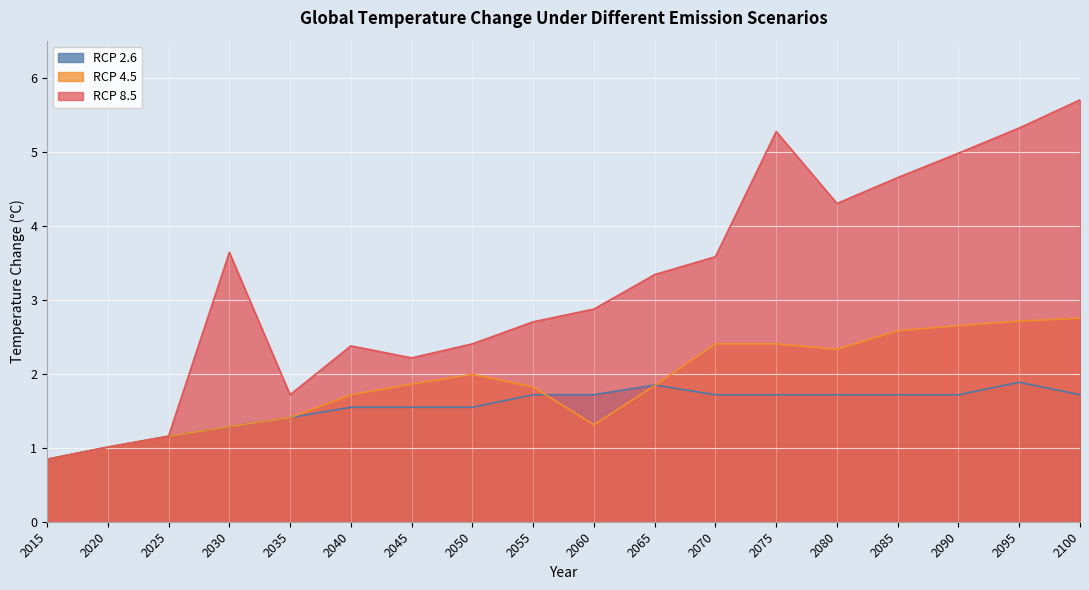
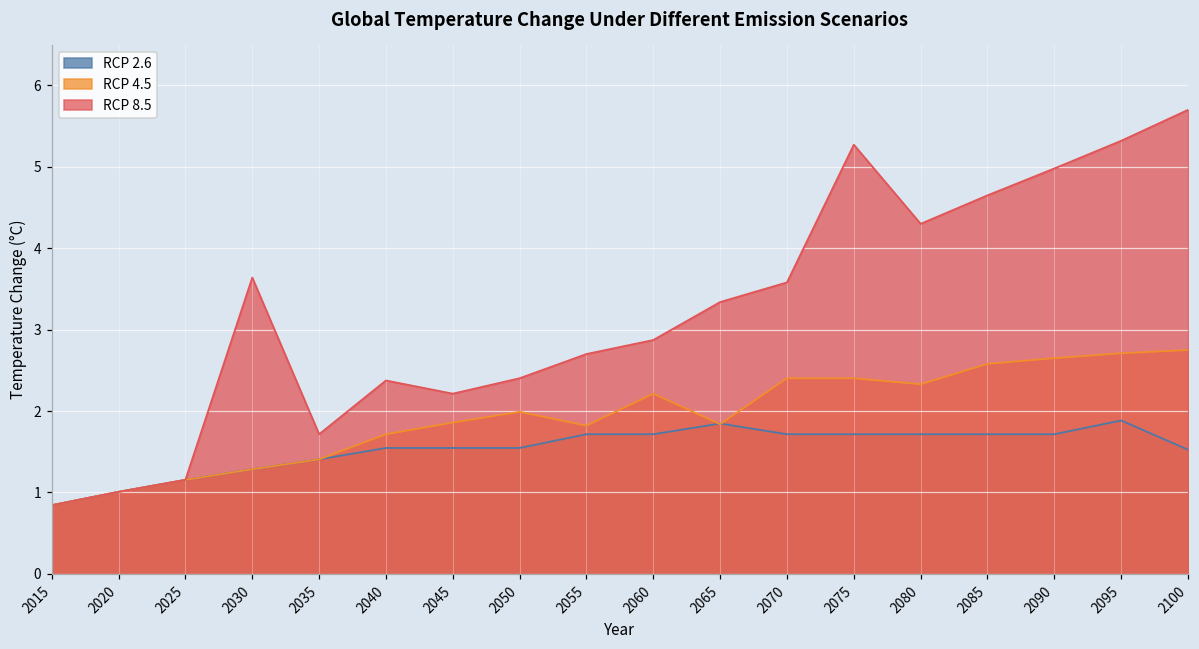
RCP 4.5, 2060: 1.3 -> 2.2
RCP 2.6, 2100: 1.7 -> 1.5
